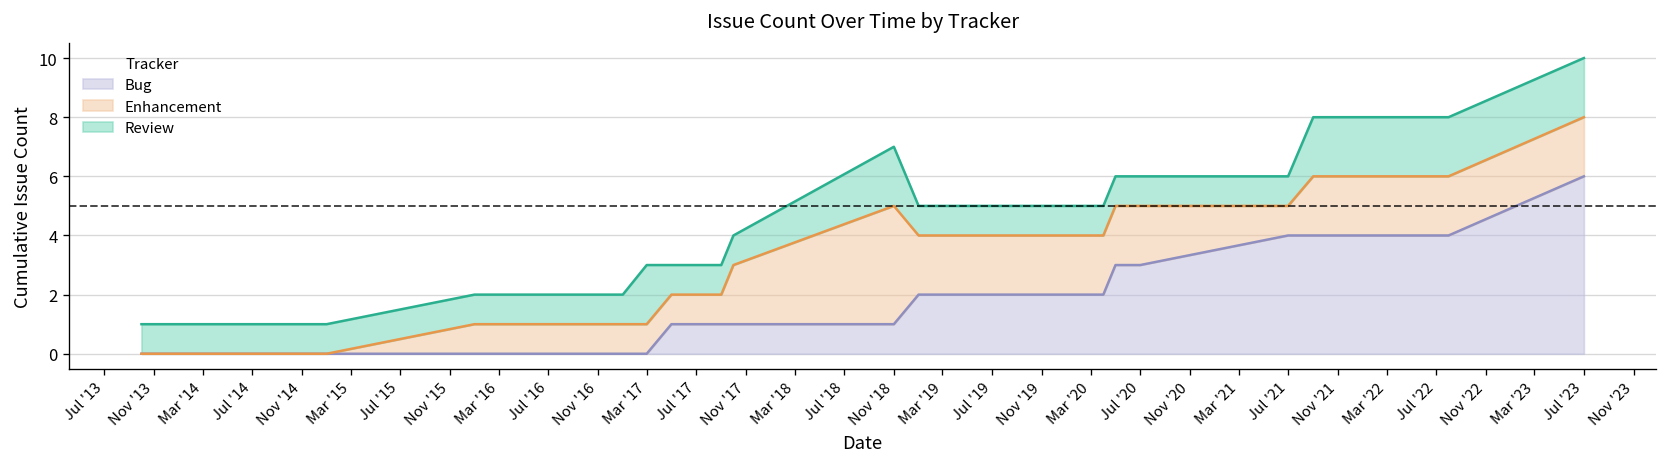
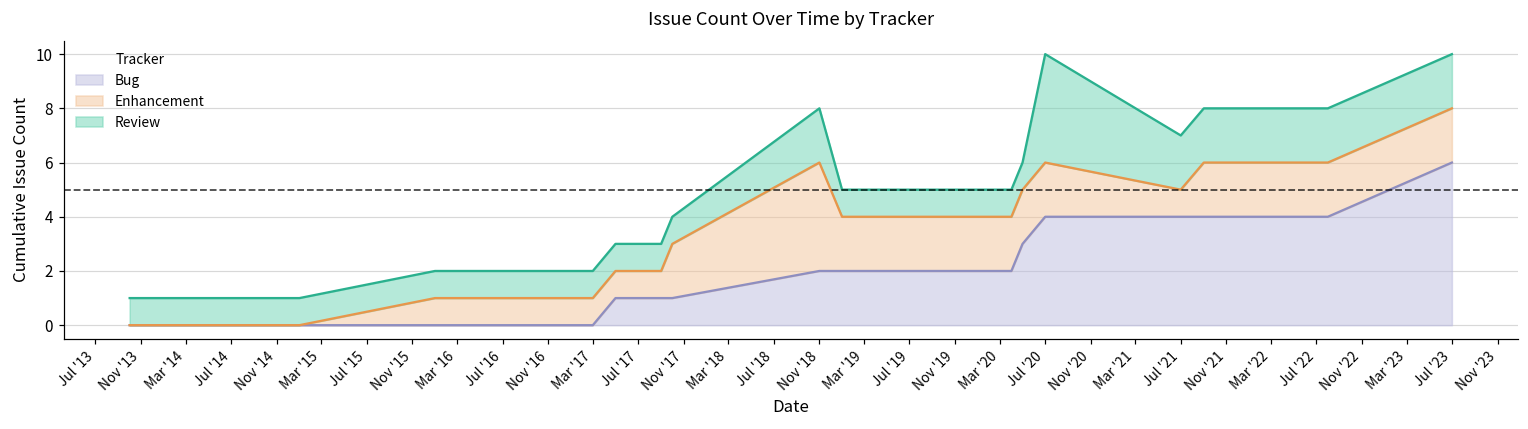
Review, Mar '17: 2 -> 1
Bug, Nov '18: 1 -> 2
Bug, Jul '20: 3 -> 4
Review, Jul '20: 1 -> 4
Review, Jul '21: 1 -> 2
